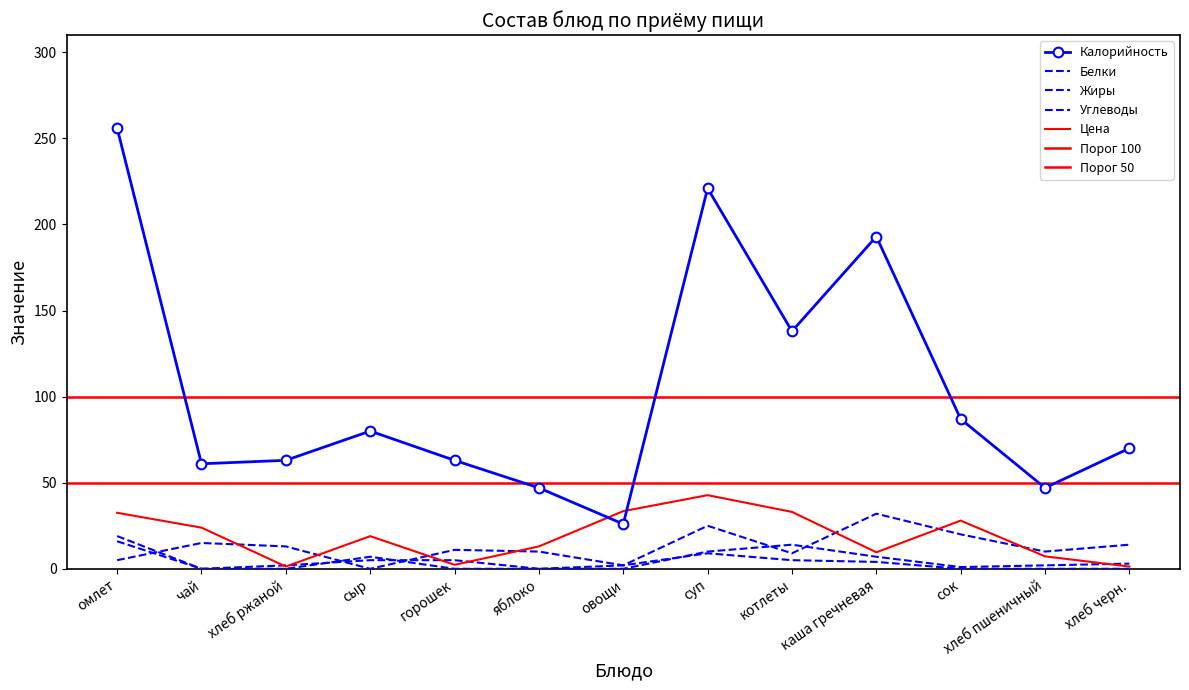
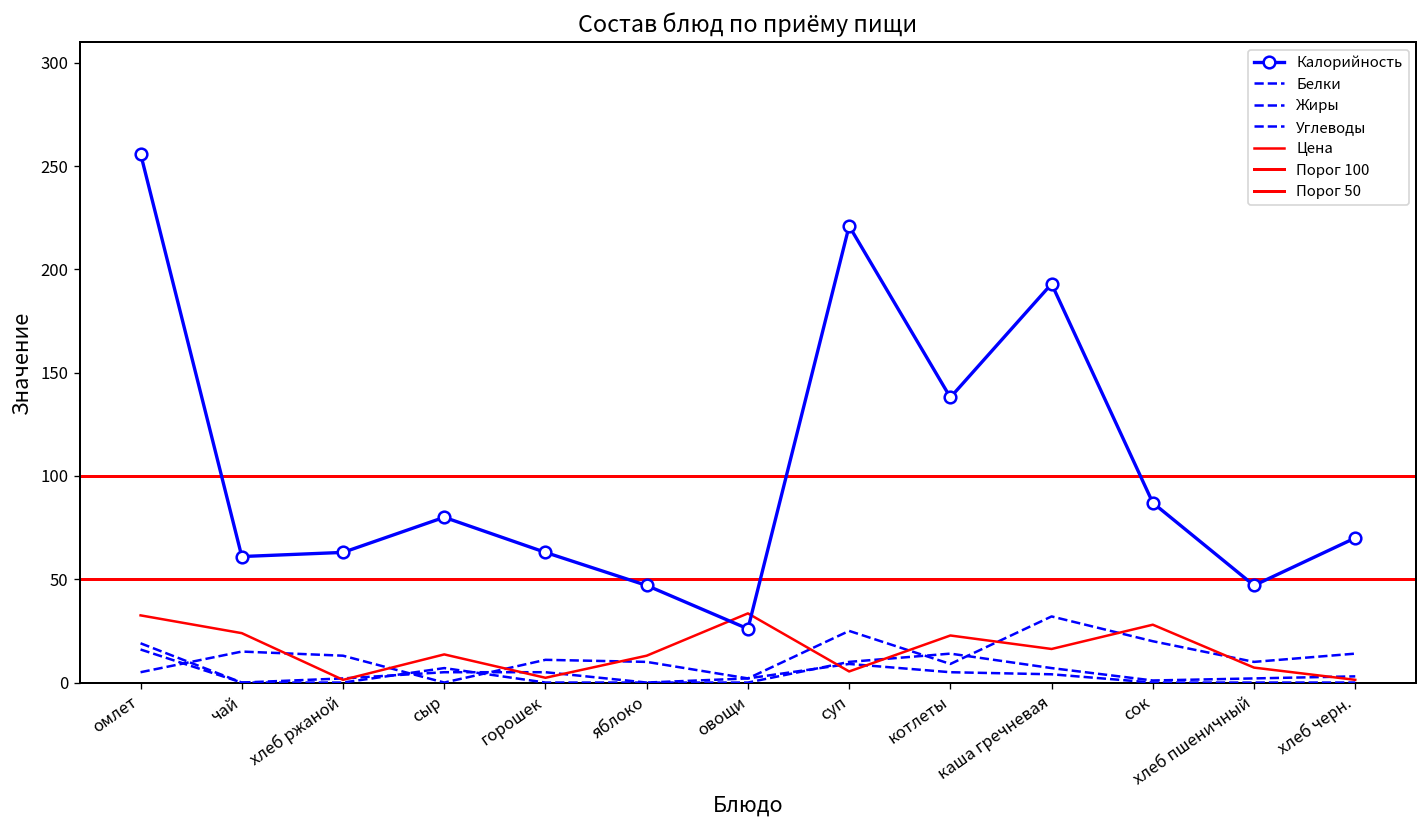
Цена, сыр: 19 -> 14
Цена, суп: 43 -> 5
Цена, котлеты: 33 -> 23
Цена, каша гречневая: 10 -> 16
